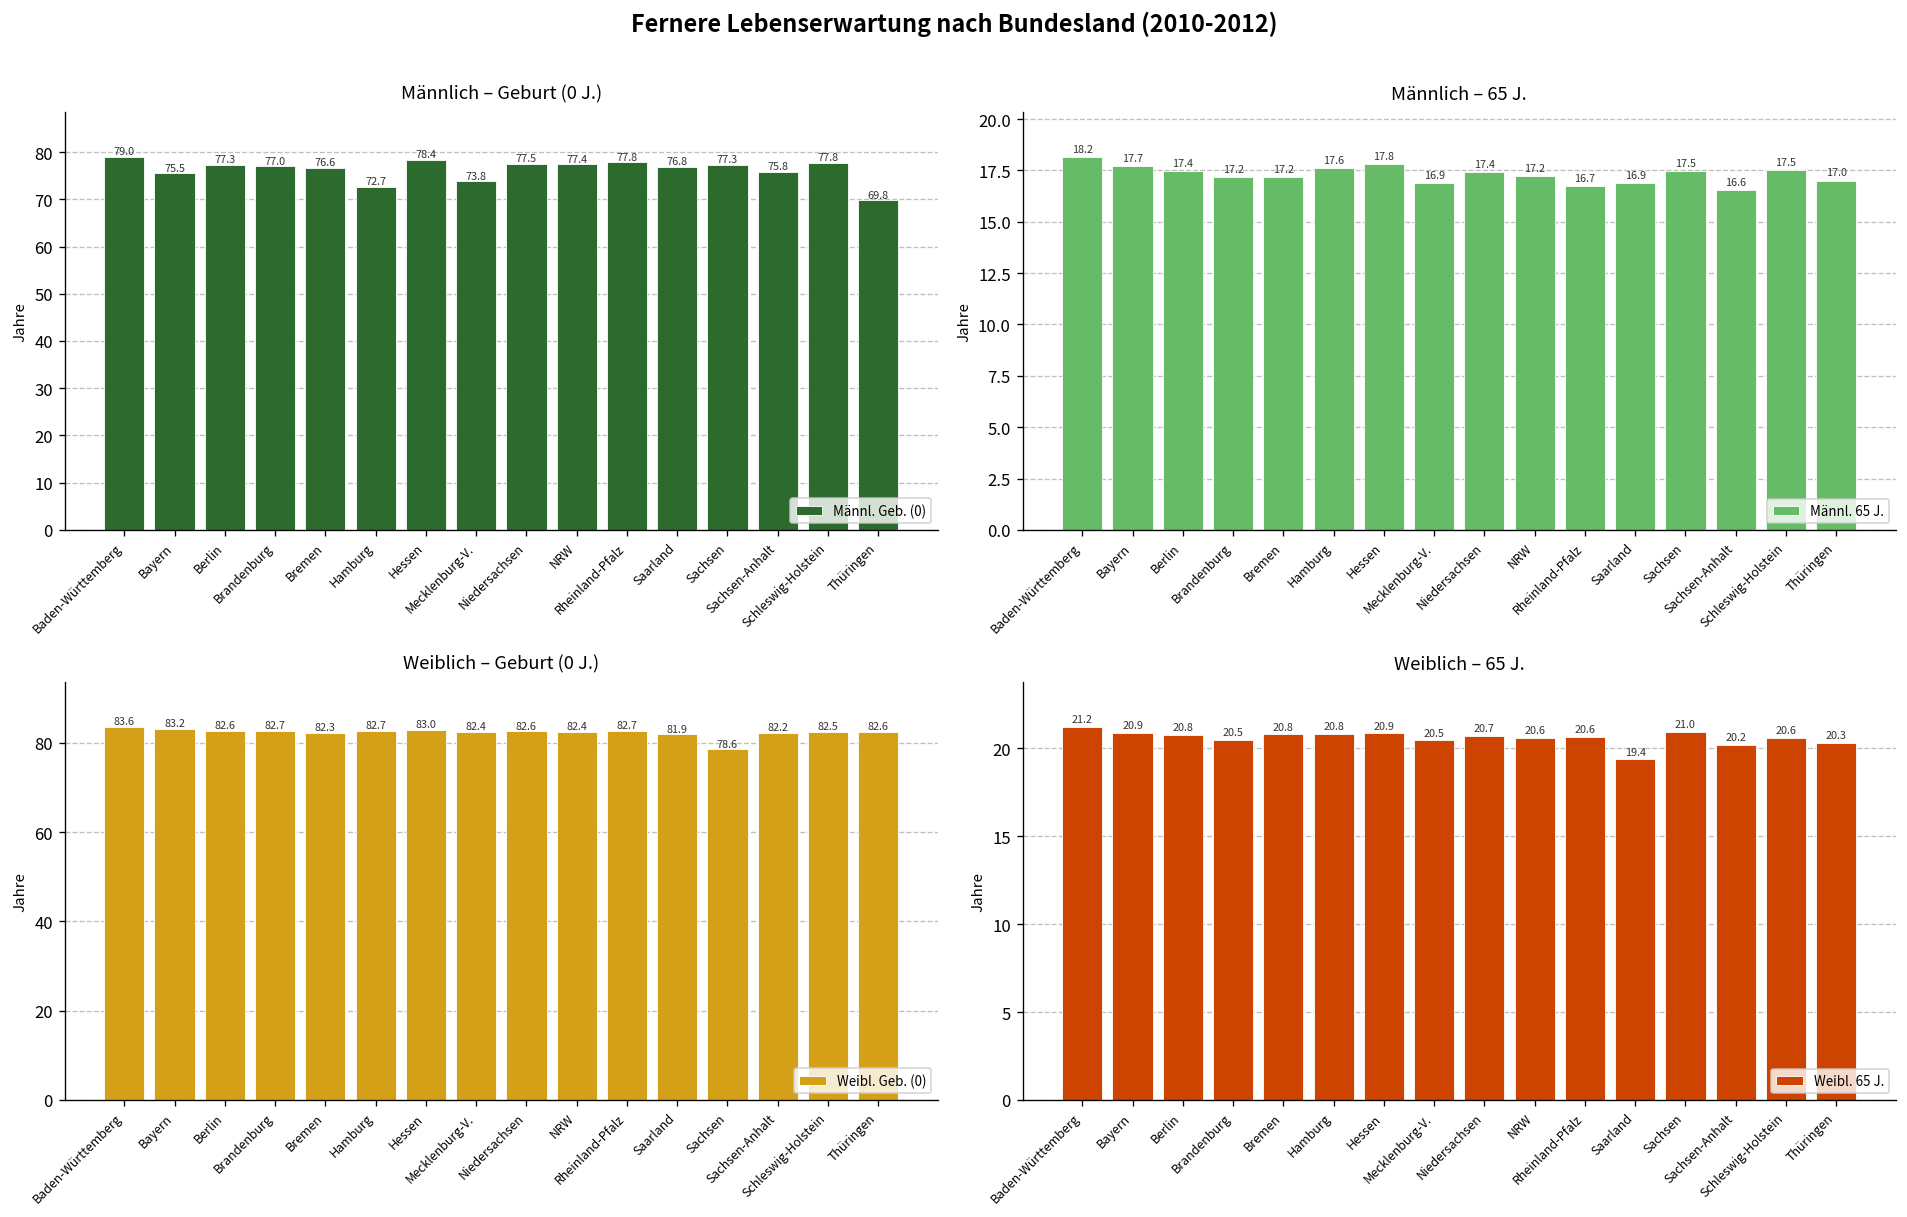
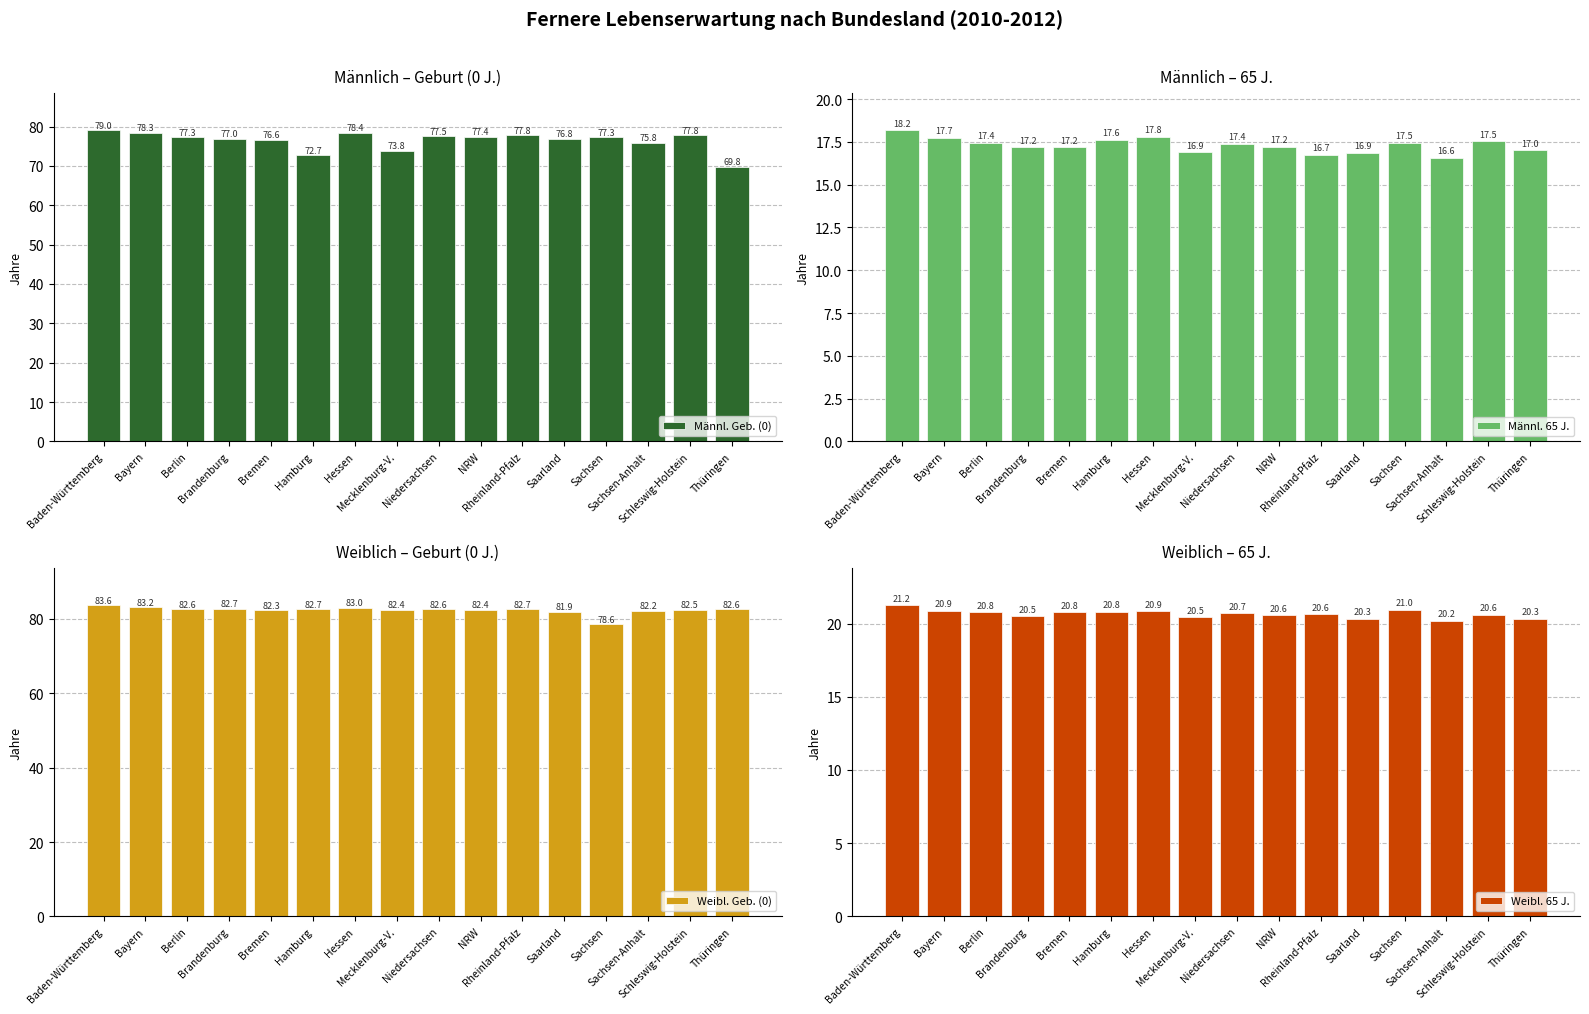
Männlich – Geburt (0 J.), Bayern: 75.5 -> 78.3
Weiblich – 65 J., Saarland: 19.4 -> 20.3
